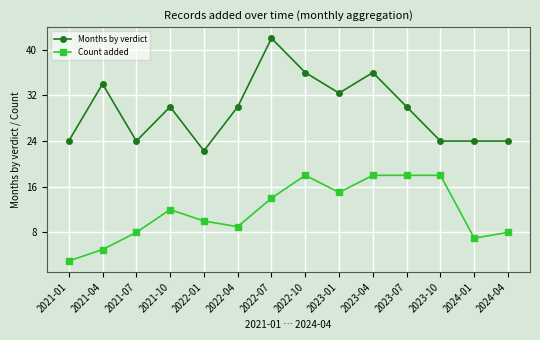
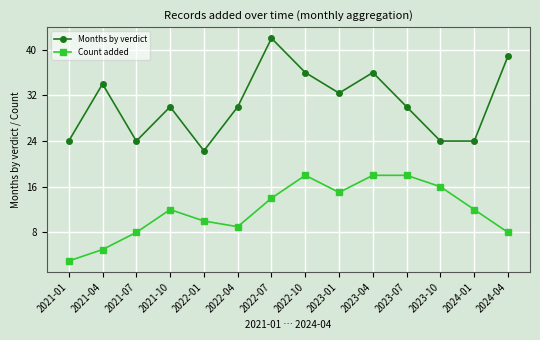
Count added, 2023-10: 18 -> 16
Count added, 2024-01: 7 -> 12
Months by verdict, 2024-04: 24 -> 39
